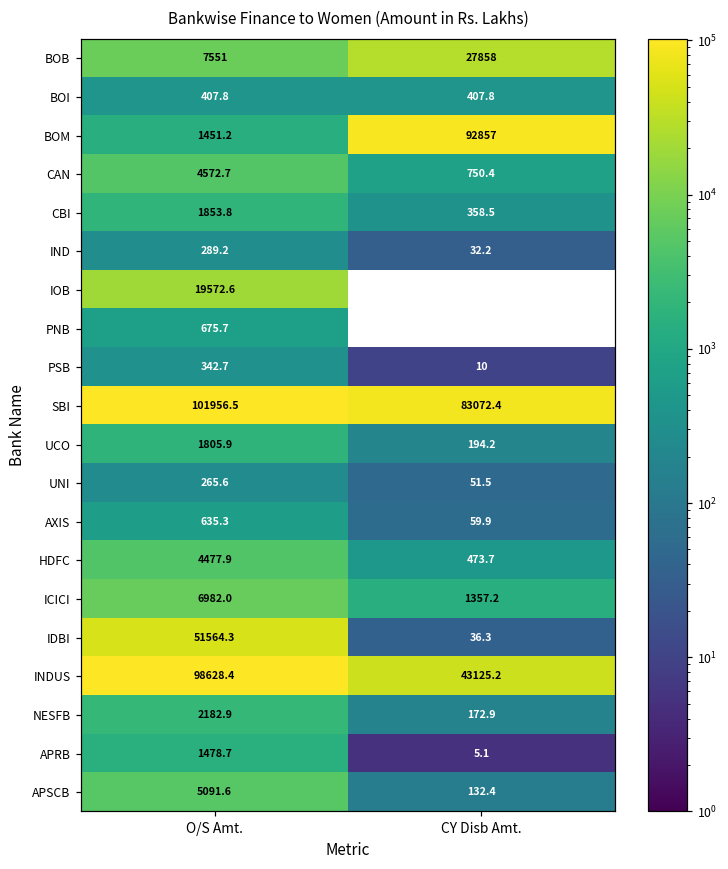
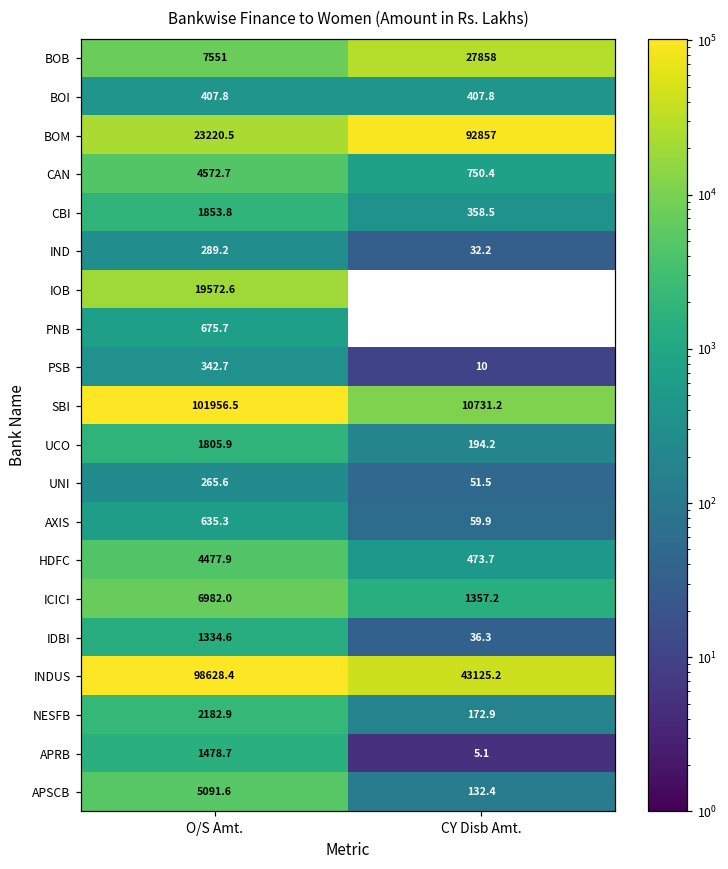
BOM, O/S Amt.: 1451.2 -> 23220.5
SBI, CY Disb Amt.: 83072.4 -> 10731.2
IDBI, O/S Amt.: 51564.3 -> 1334.6
